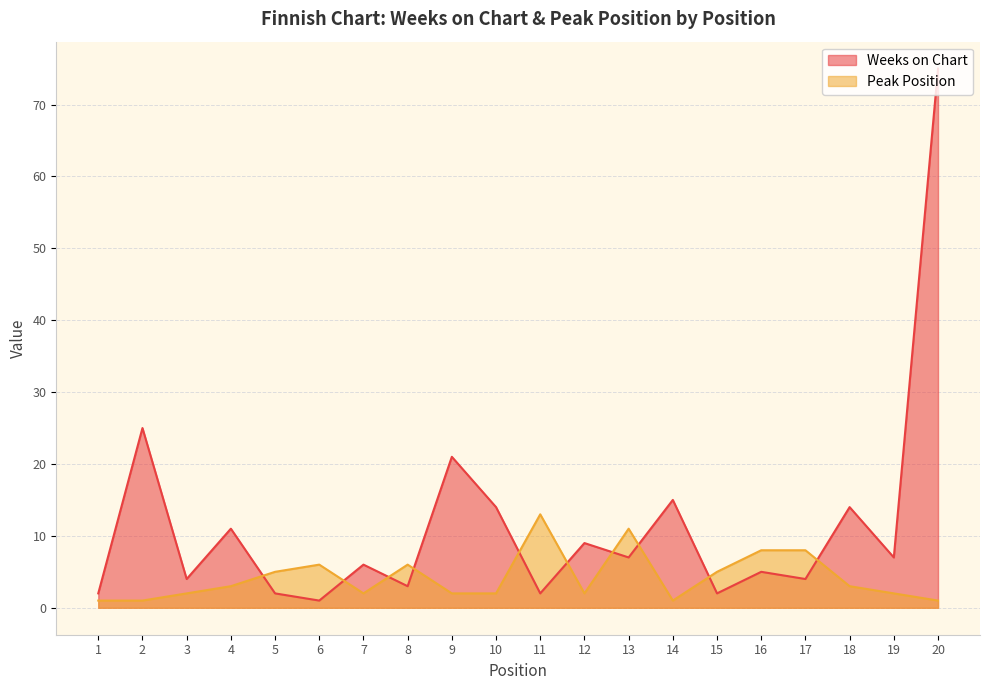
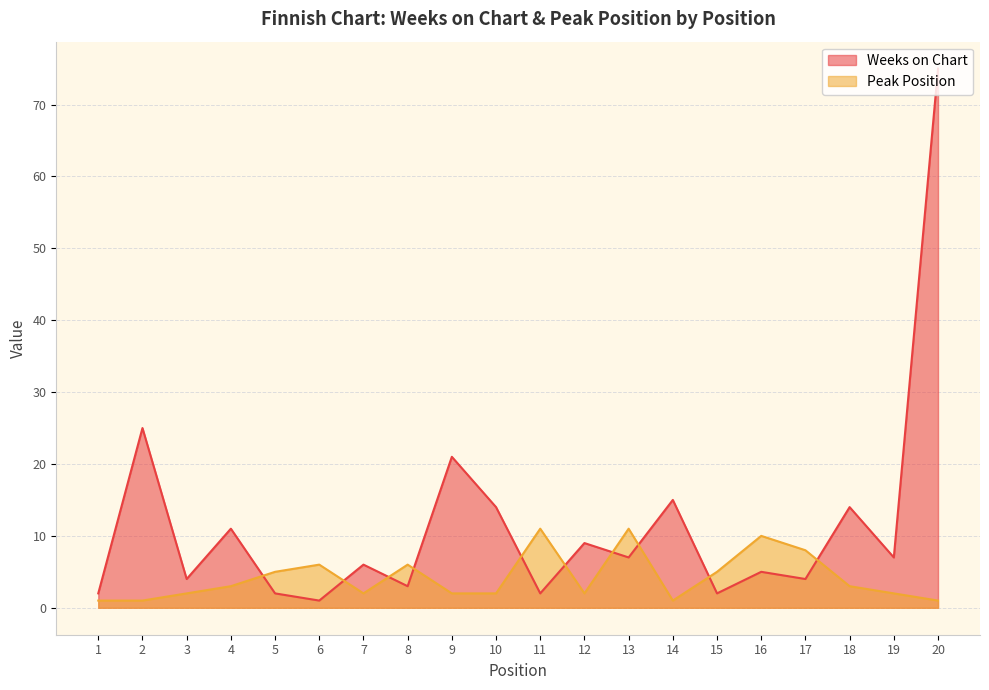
Peak Position, 11: 13 -> 11
Peak Position, 16: 8 -> 10
